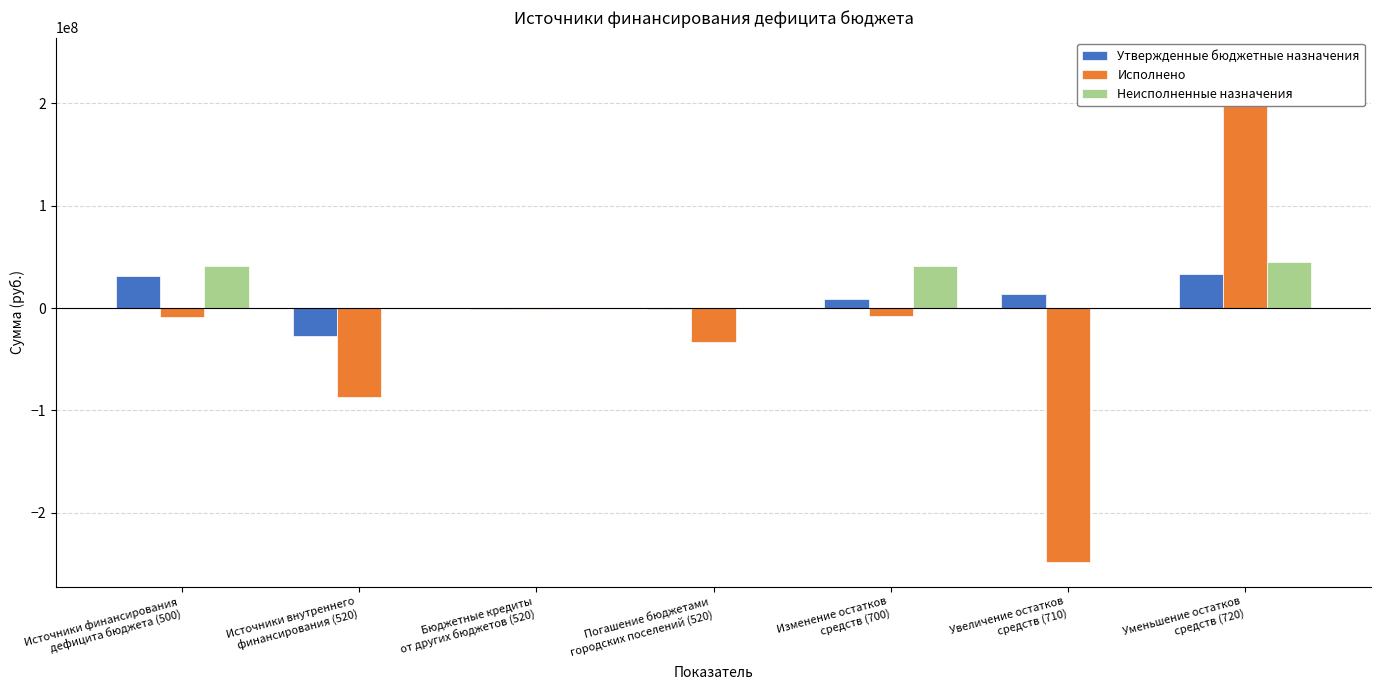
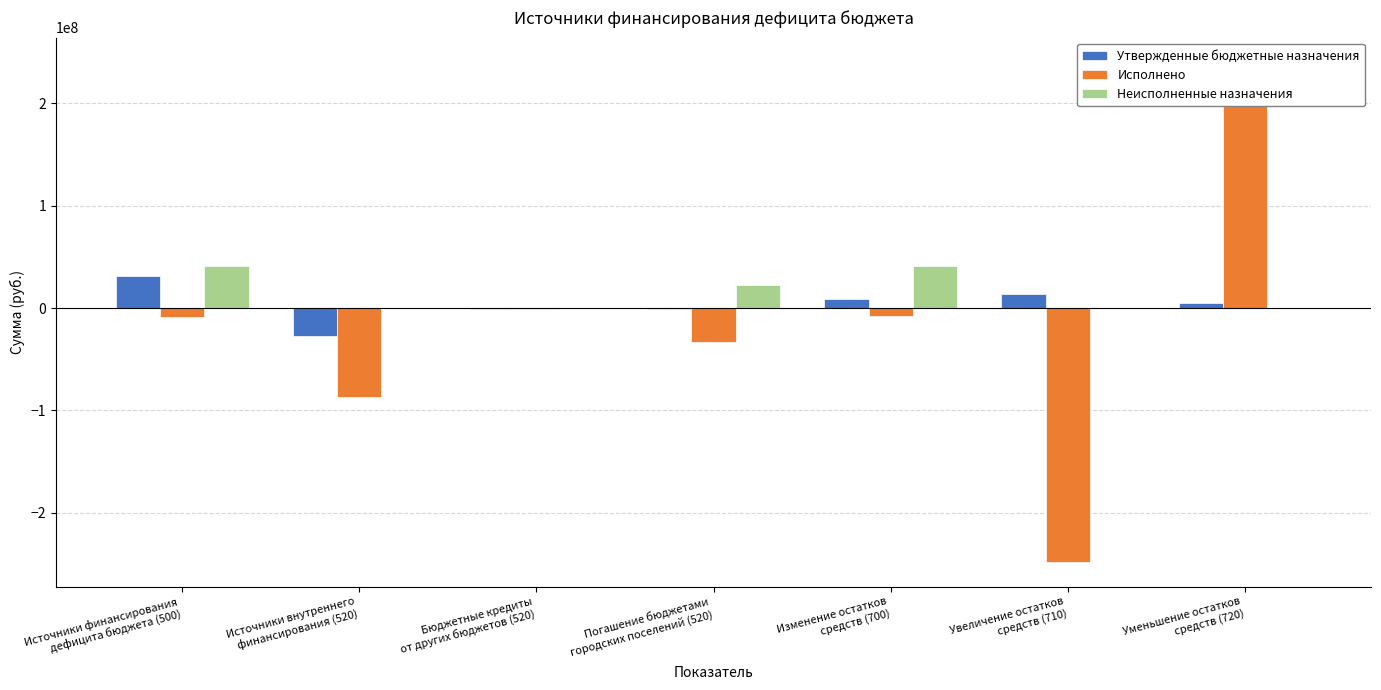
Неисполненные назначения, Погашение бюджетами городских поселений (520): 0 -> 23000000
Утвержденные бюджетные назначения, Уменьшение остатков средств (720): 33000000 -> 5000000
Неисполненные назначения, Уменьшение остатков средств (720): 45000000 -> 0
